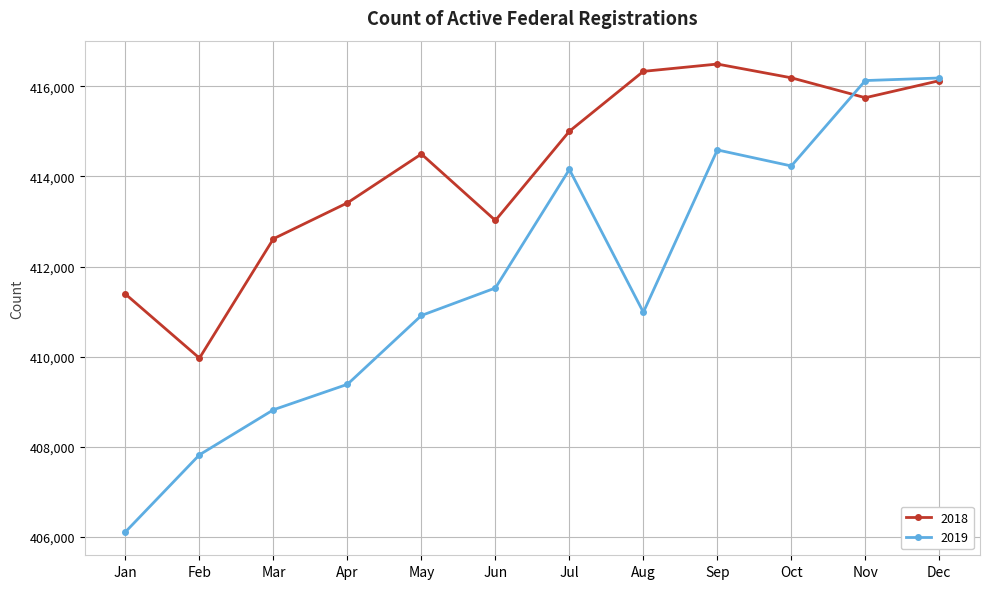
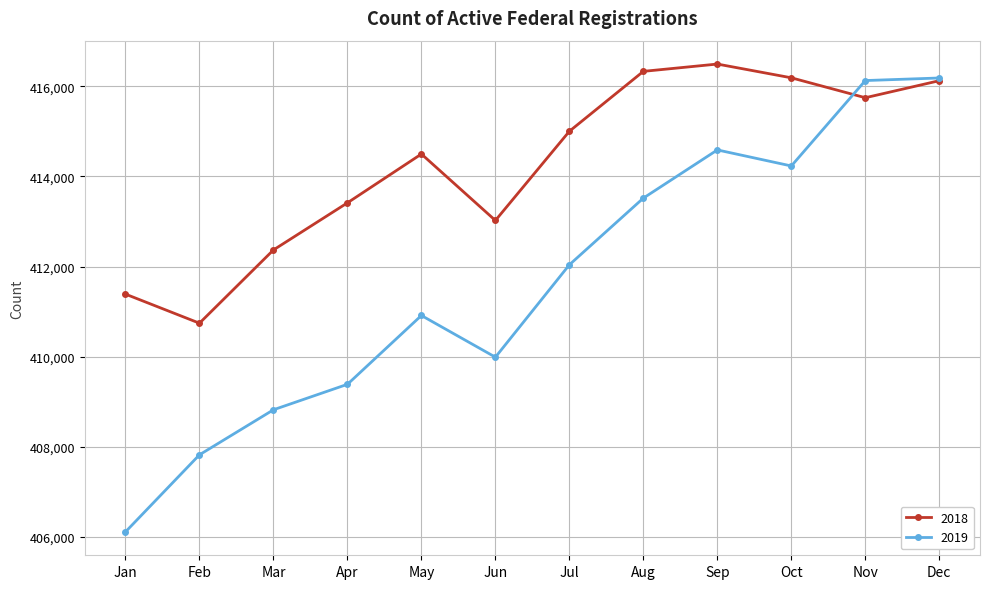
2018, Feb: 410,000 -> 410,700
2018, Mar: 412,600 -> 412,400
2019, Jun: 411,500 -> 410,000
2019, Jul: 414,200 -> 412,000
2019, Aug: 411,000 -> 413,500
